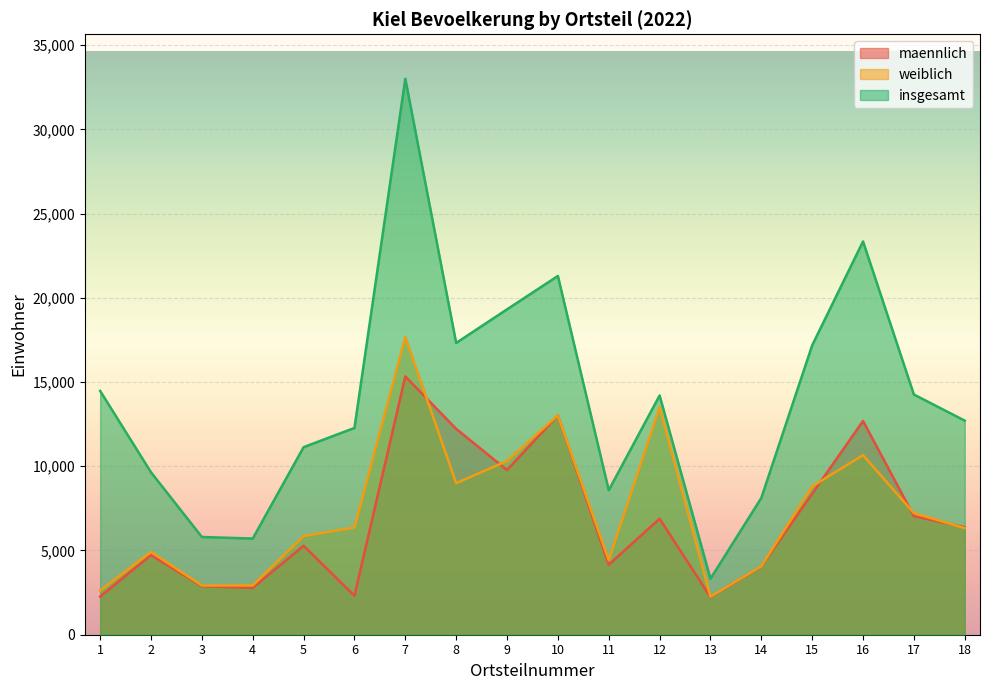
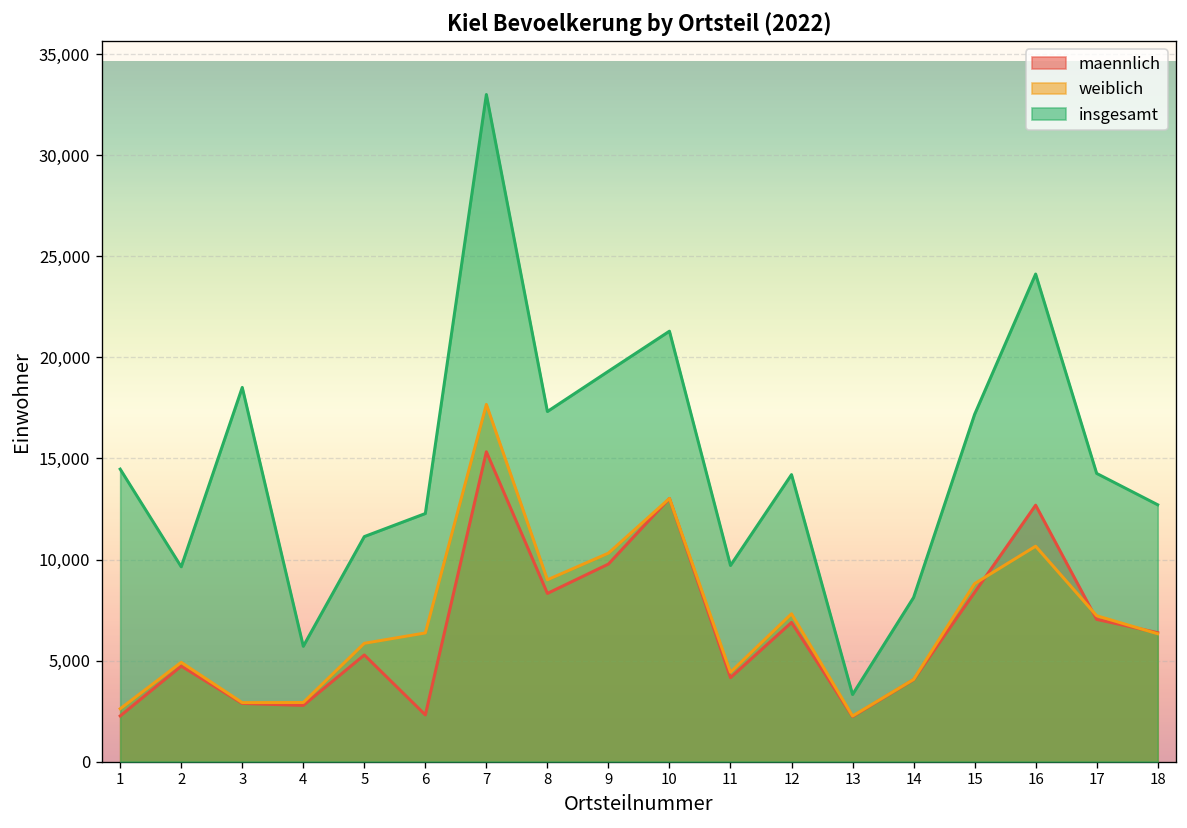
insgesamt, 3: 5,800 -> 18,500
maennlich, 8: 12,200 -> 8,300
insgesamt, 11: 8,600 -> 9,700
weiblich, 12: 13,500 -> 7,300
insgesamt, 16: 23,300 -> 24,100
